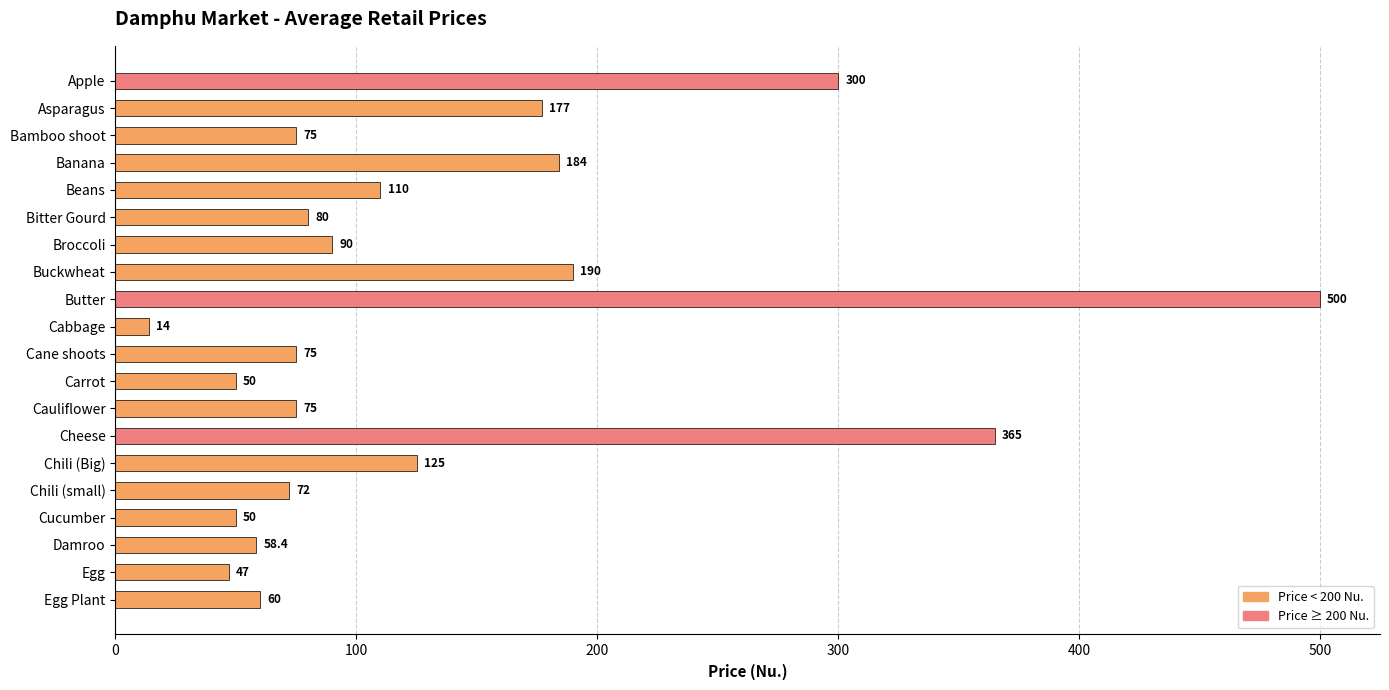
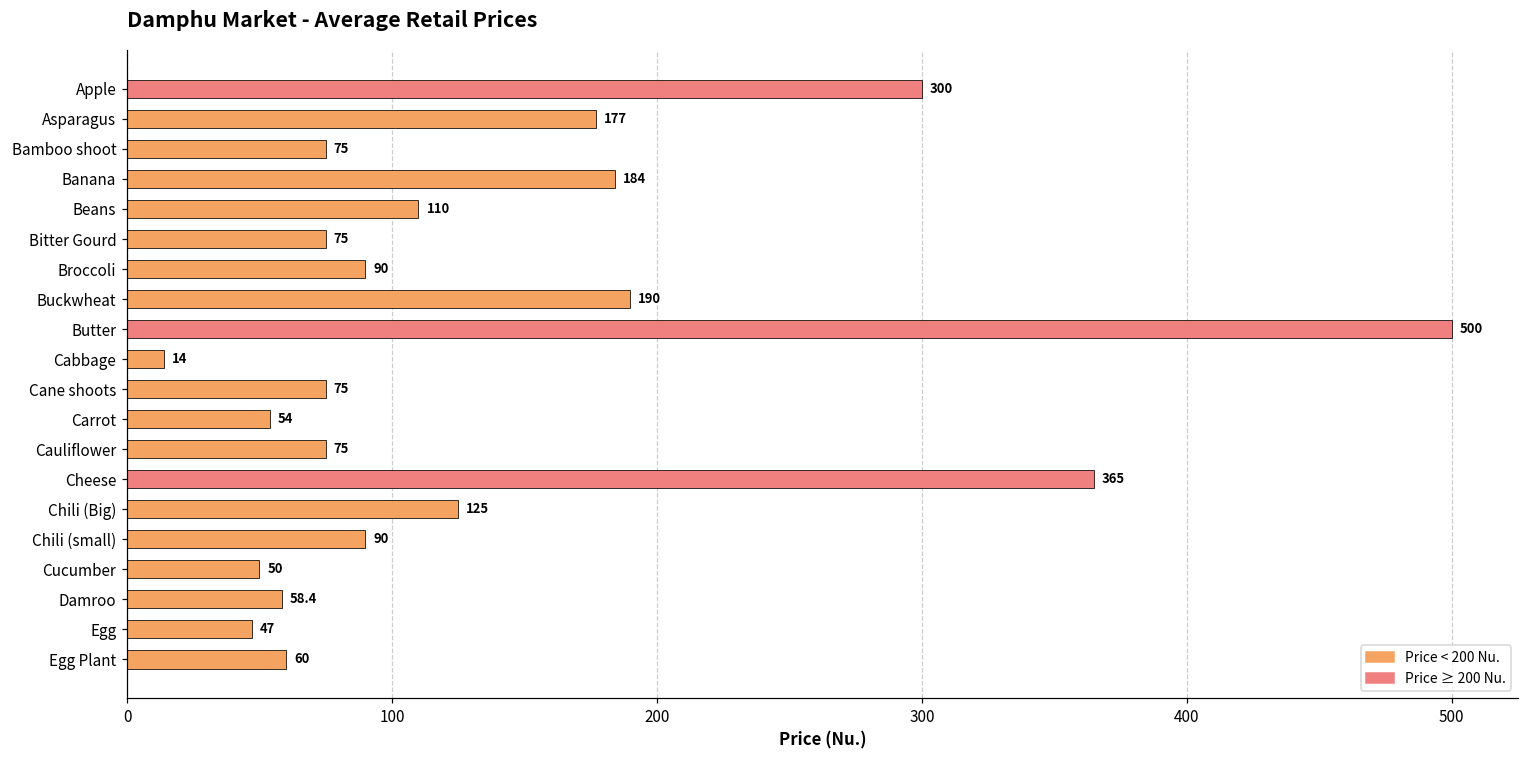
Bitter Gourd: 80 -> 75
Carrot: 50 -> 54
Chili (small): 72 -> 90
